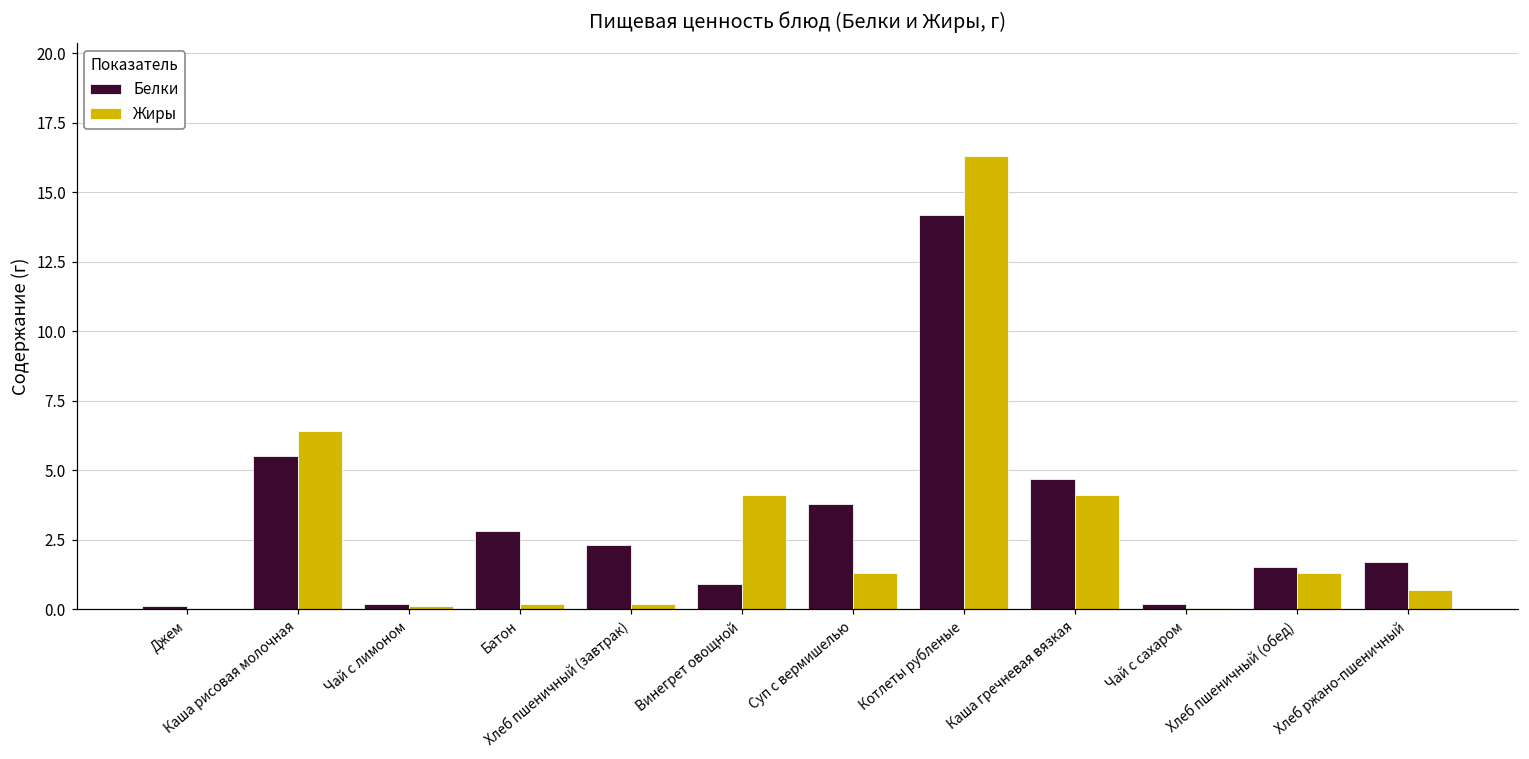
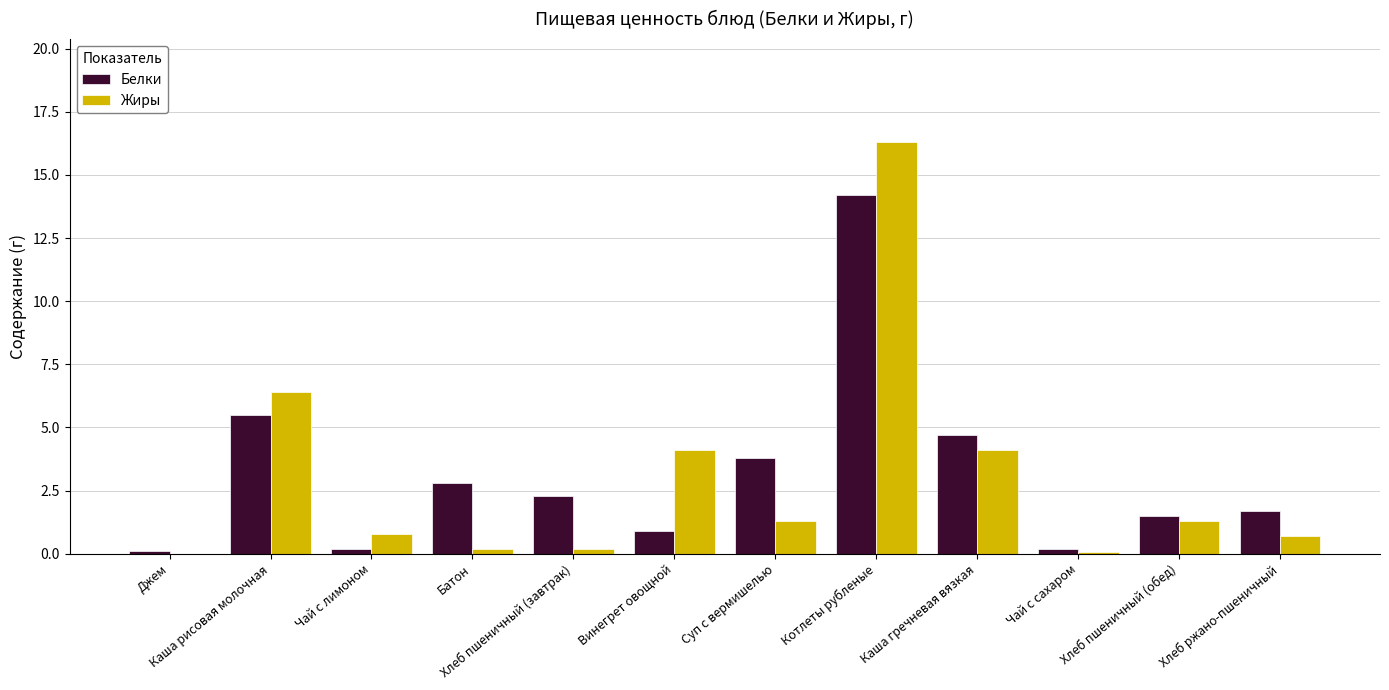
Жиры, Чай с лимоном: 0.1 -> 0.8
